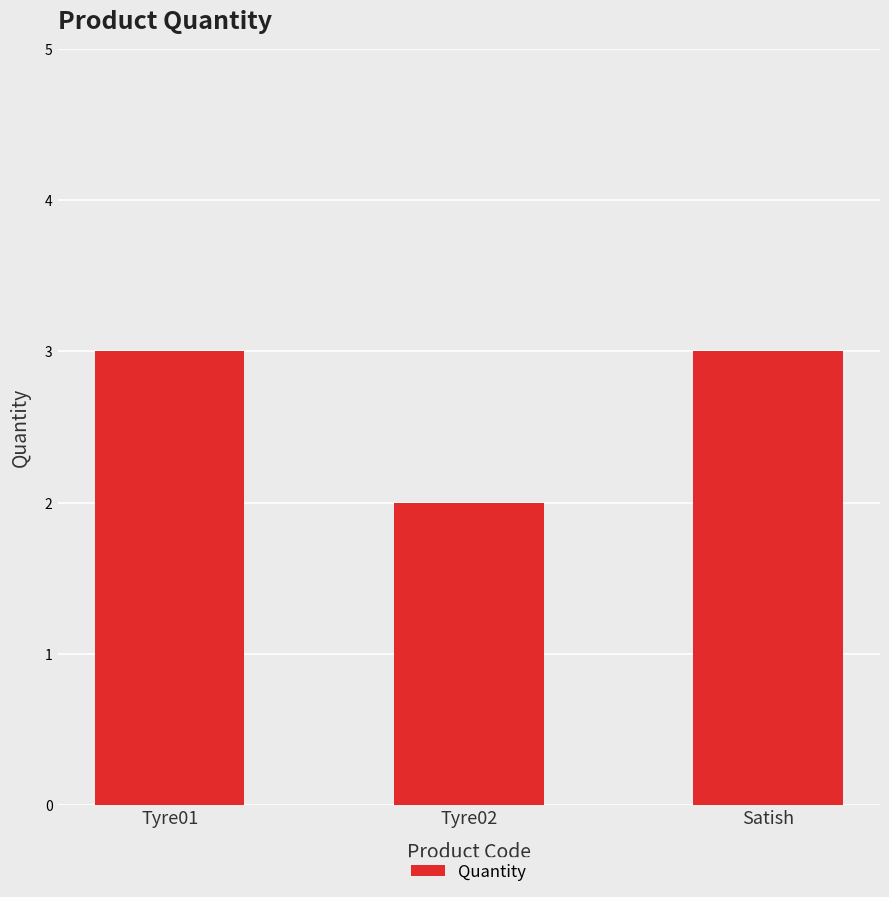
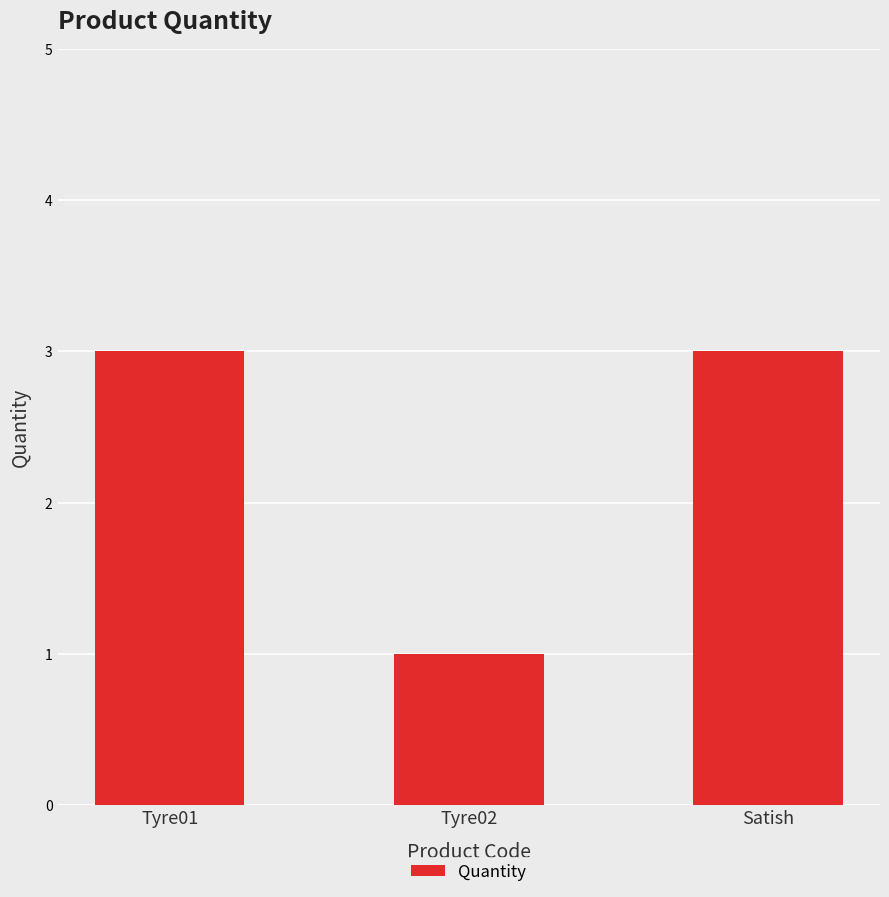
Tyre02: 2 -> 1
